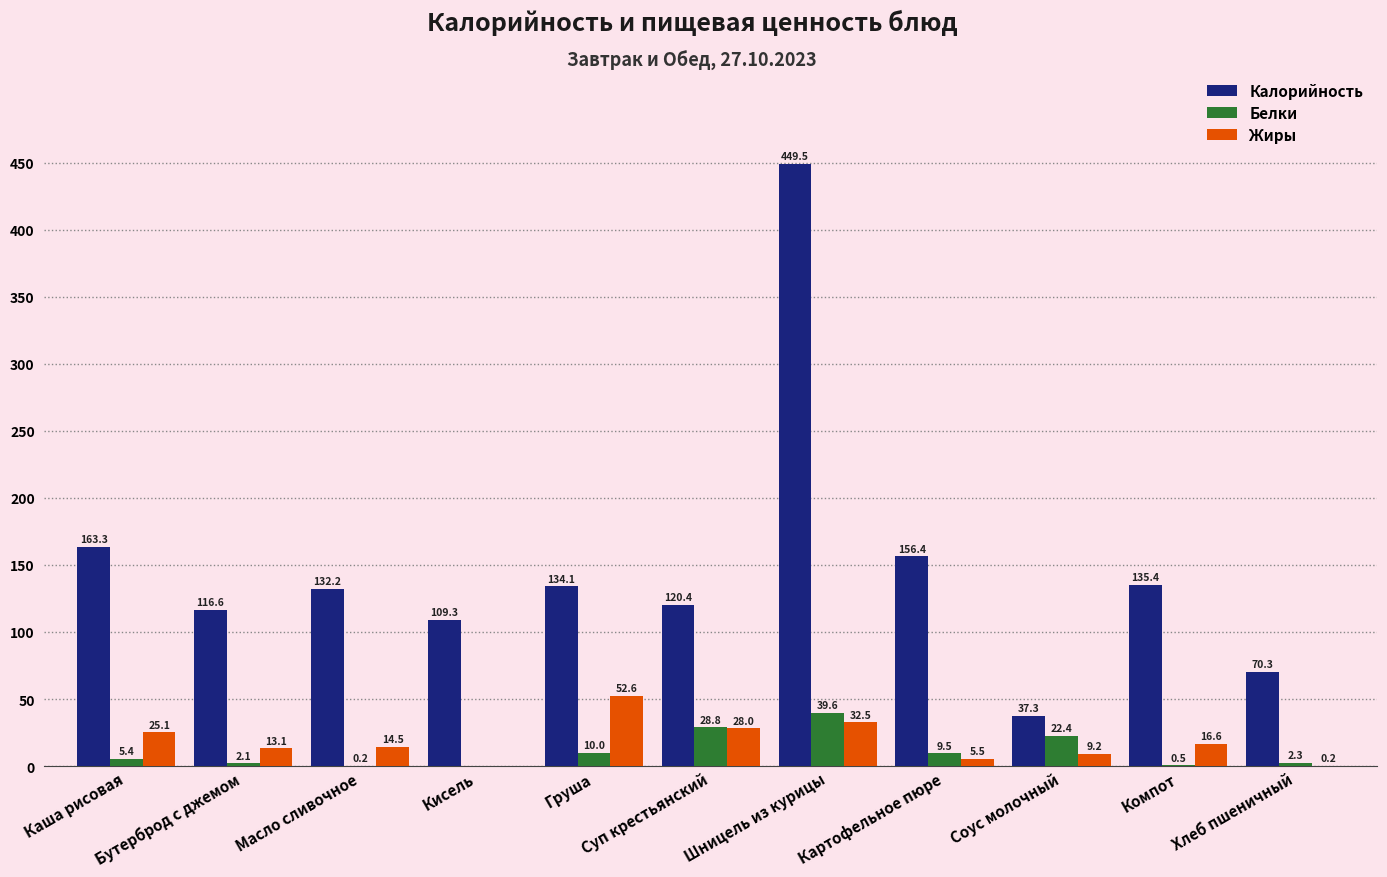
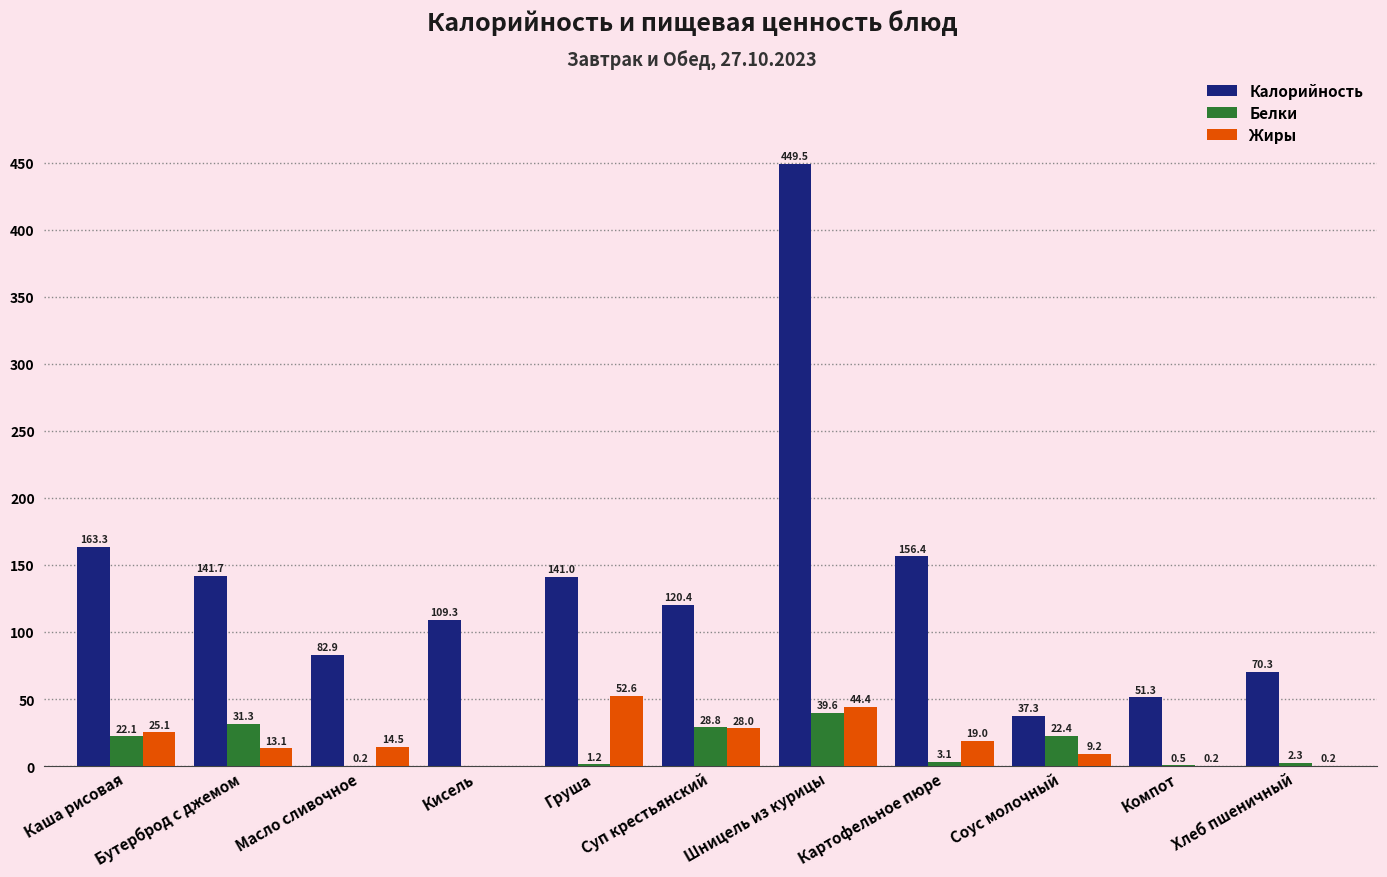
Белки, Каша рисовая: 5.4 -> 22.1
Калорийность, Бутерброд с джемом: 116.6 -> 141.7
Белки, Бутерброд с джемом: 2.1 -> 31.3
Калорийность, Масло сливочное: 132.2 -> 82.9
Калорийность, Груша: 134.1 -> 141.0
Белки, Груша: 10.0 -> 1.2
Жиры, Шницель из курицы: 32.5 -> 44.4
Белки, Картофельное пюре: 9.5 -> 3.1
Жиры, Картофельное пюре: 5.5 -> 19.0
Калорийность, Компот: 135.4 -> 51.3
Жиры, Компот: 16.6 -> 0.2
